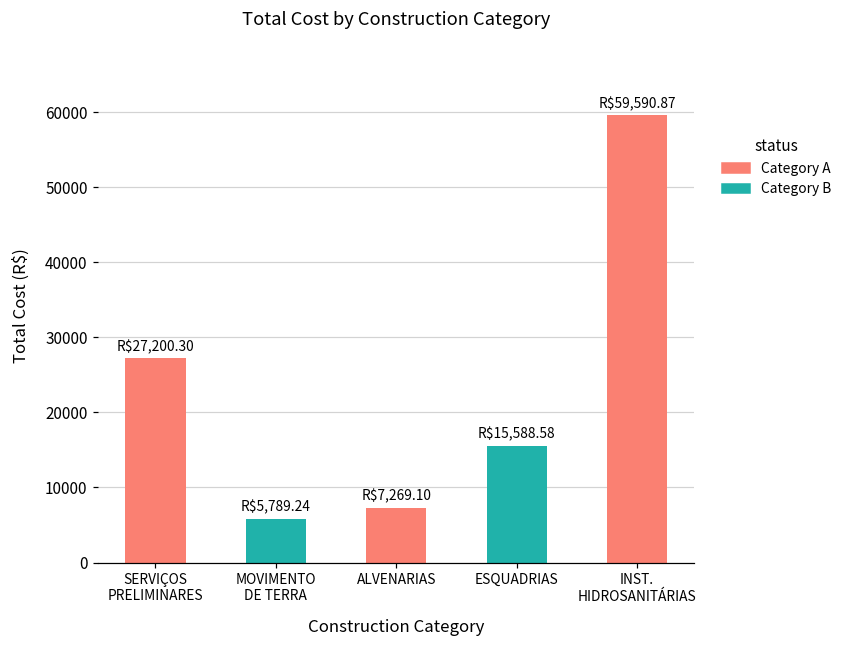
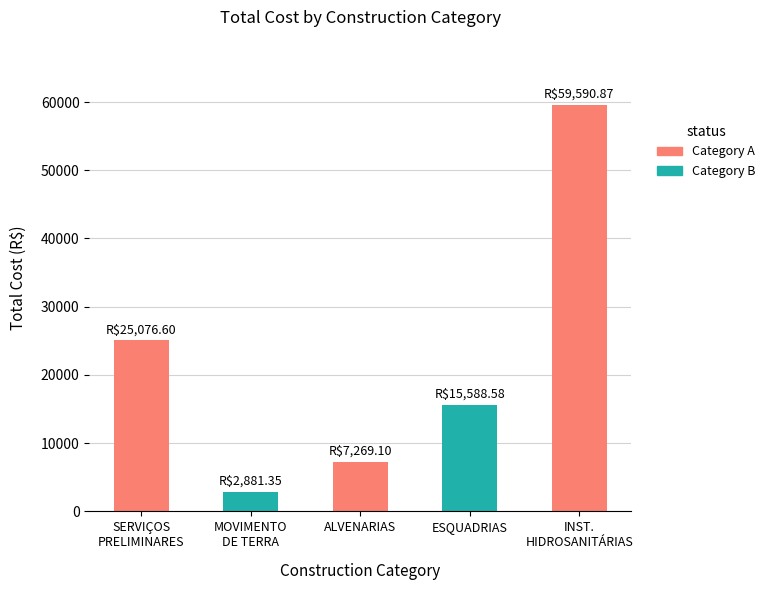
SERVIÇOS PRELIMINARES: $27,200.30 -> $25,076.60
MOVIMENTO DE TERRA: $5,789.24 -> $2,881.35
